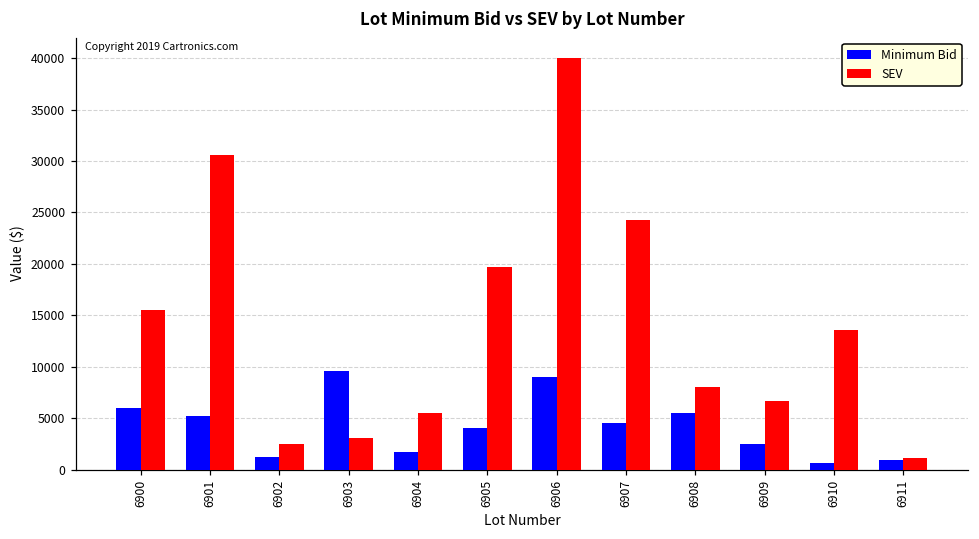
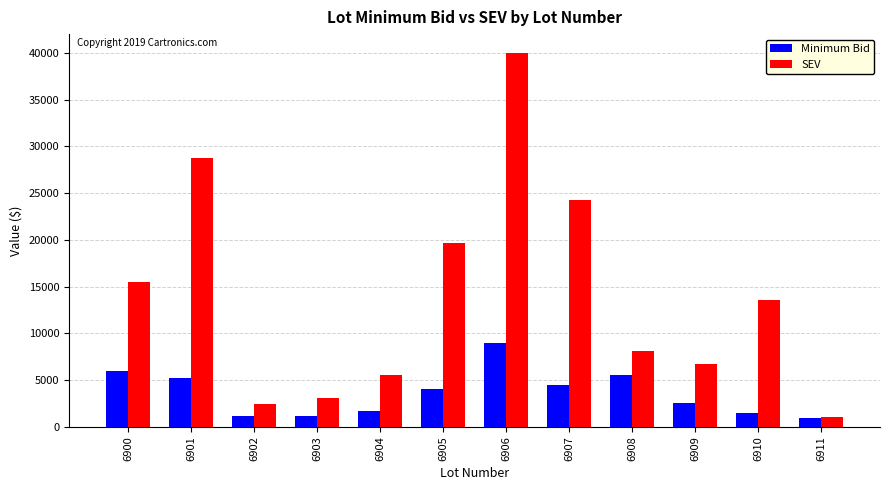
SEV, 6901: 31000 -> 29000
Minimum Bid, 6903: 10000 -> 1000
Minimum Bid, 6910: 1000 -> 2000
